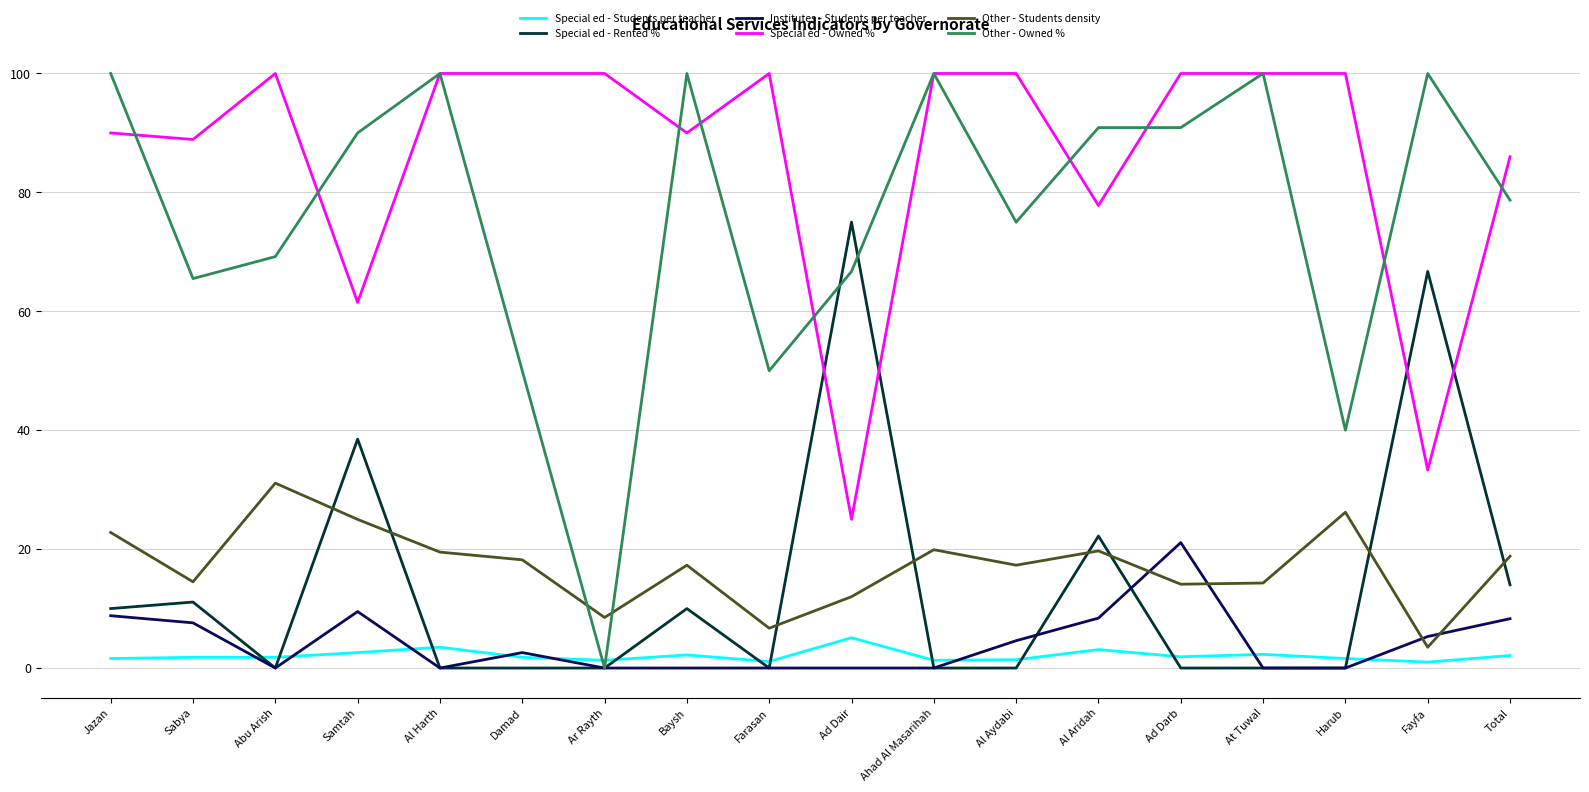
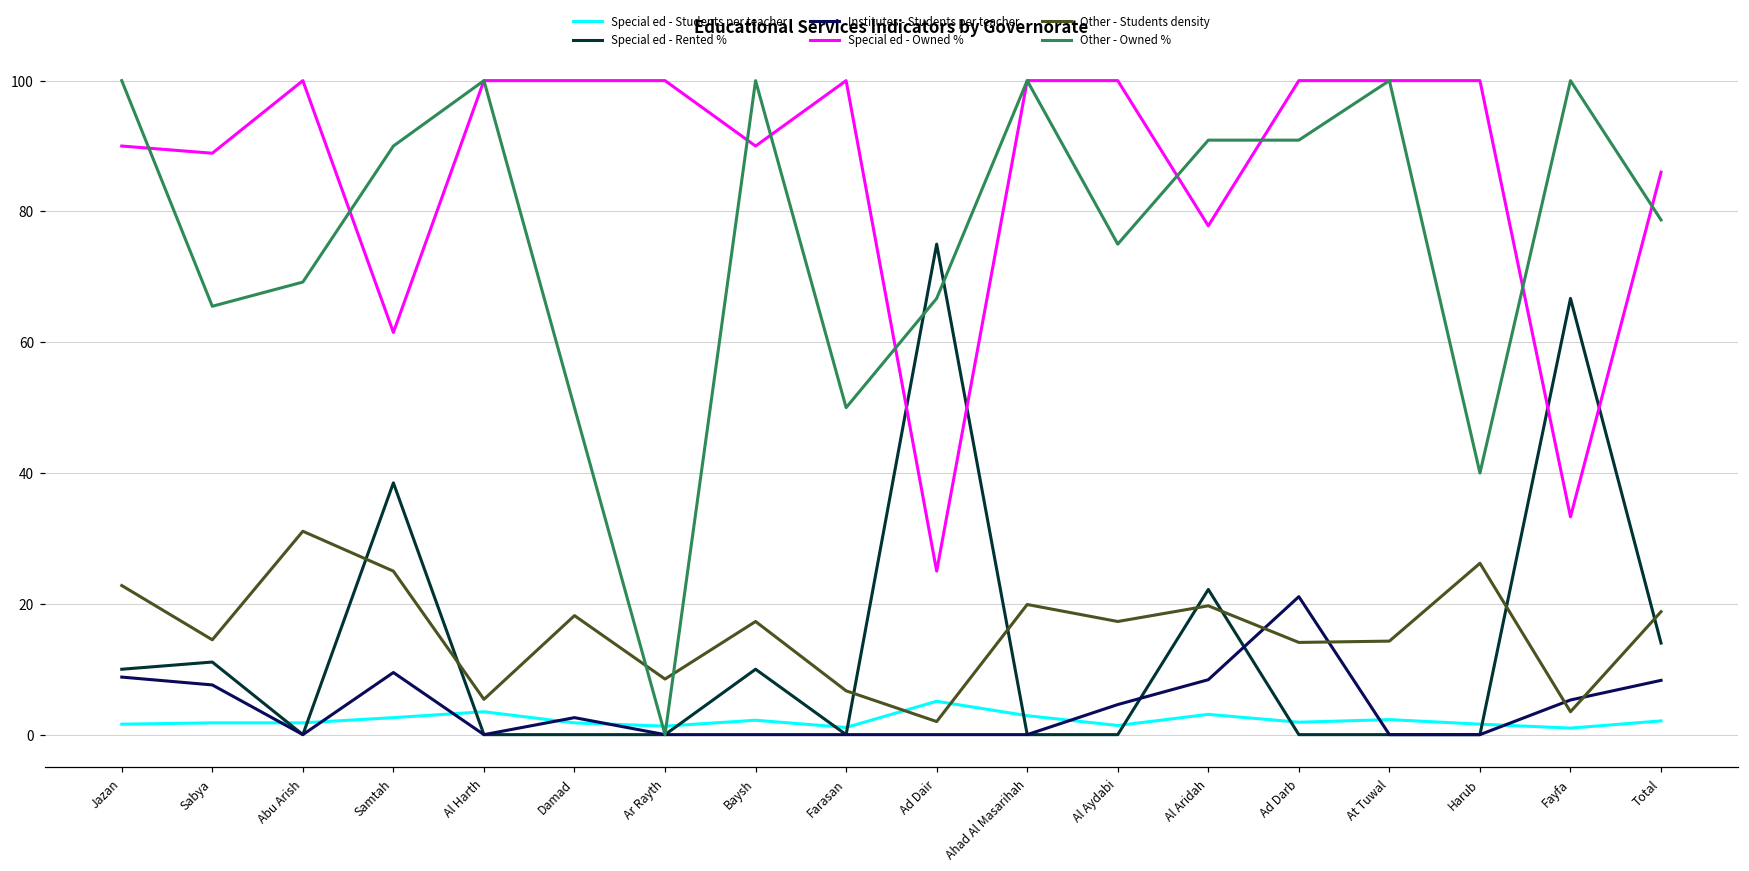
Other - Students density, Al Harth: 20 -> 5
Other - Students density, Ad Dair: 12 -> 2
Special ed - Students per teacher, Ahad Al Masarihah: 1 -> 3
